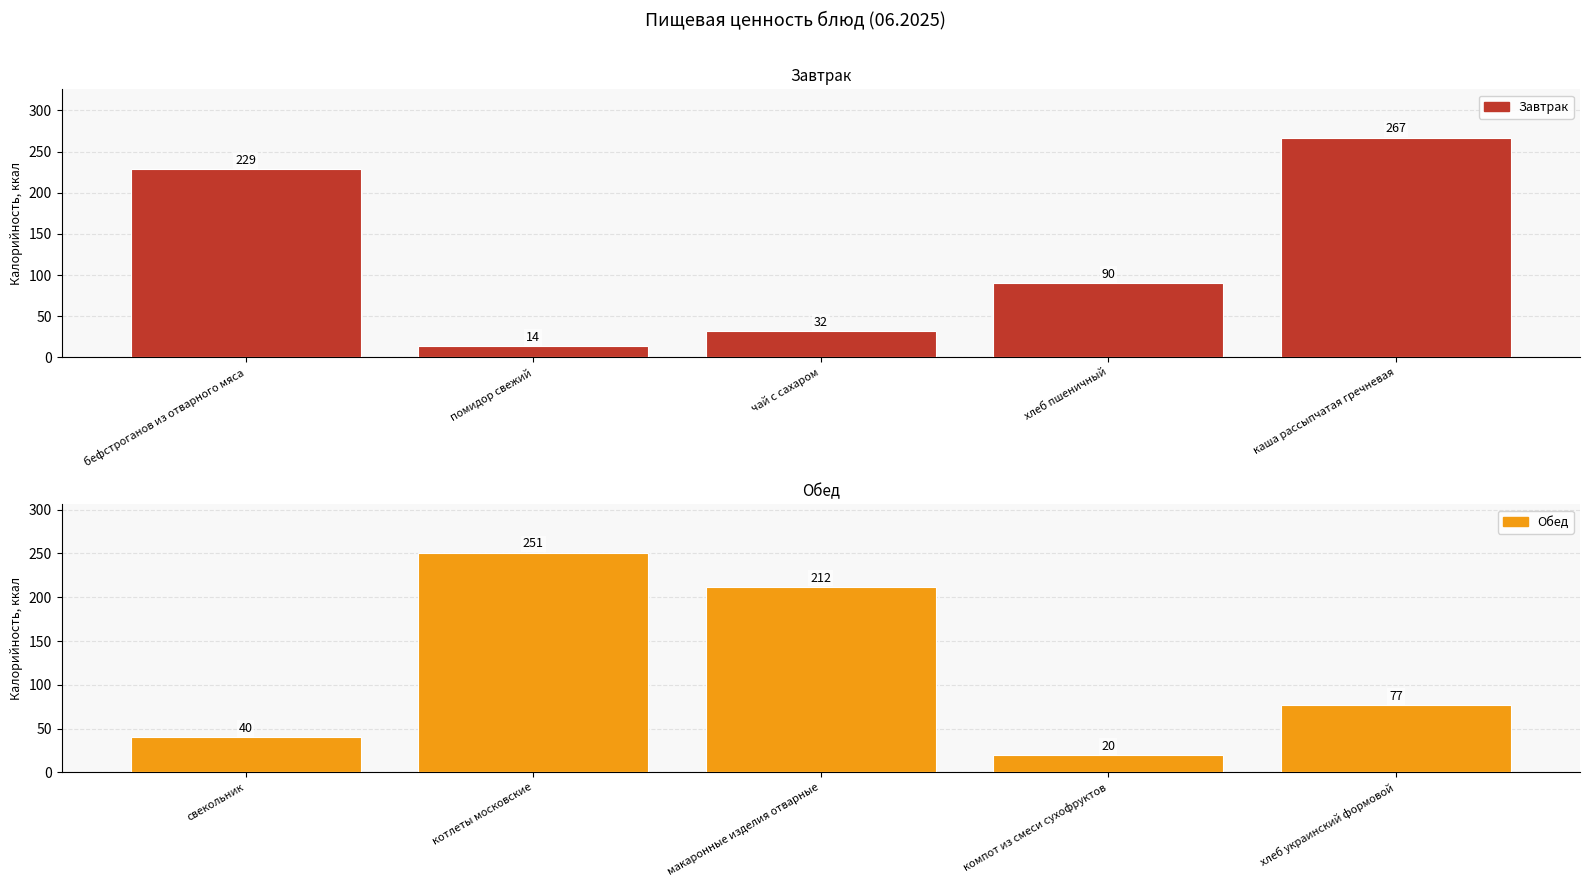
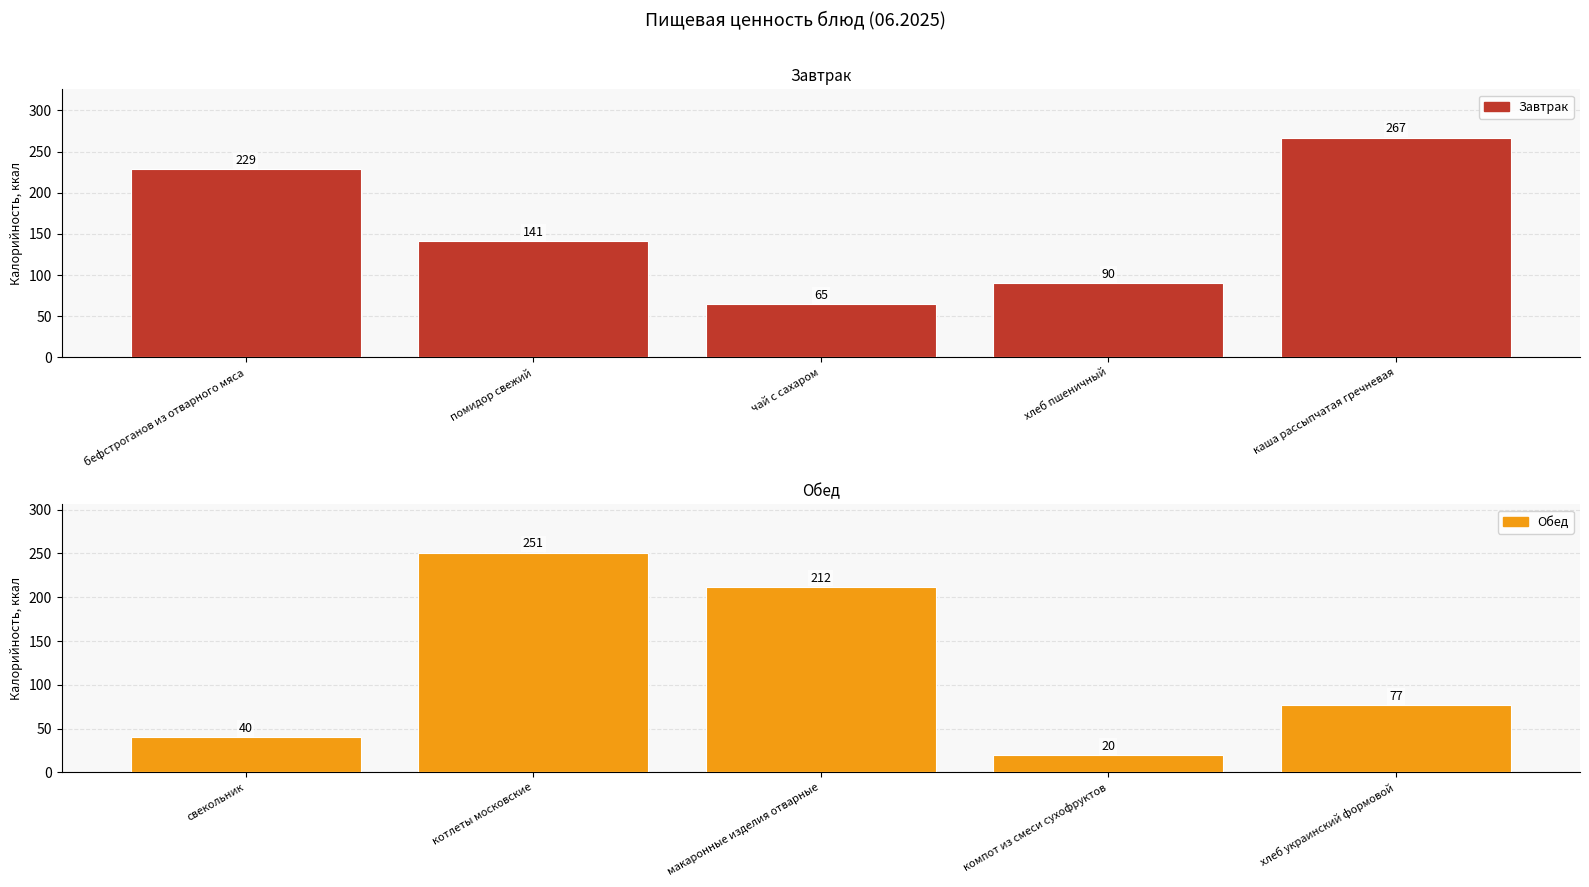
Завтрак, помидор свежий: 14 -> 141
Завтрак, чай с сахаром: 32 -> 65
